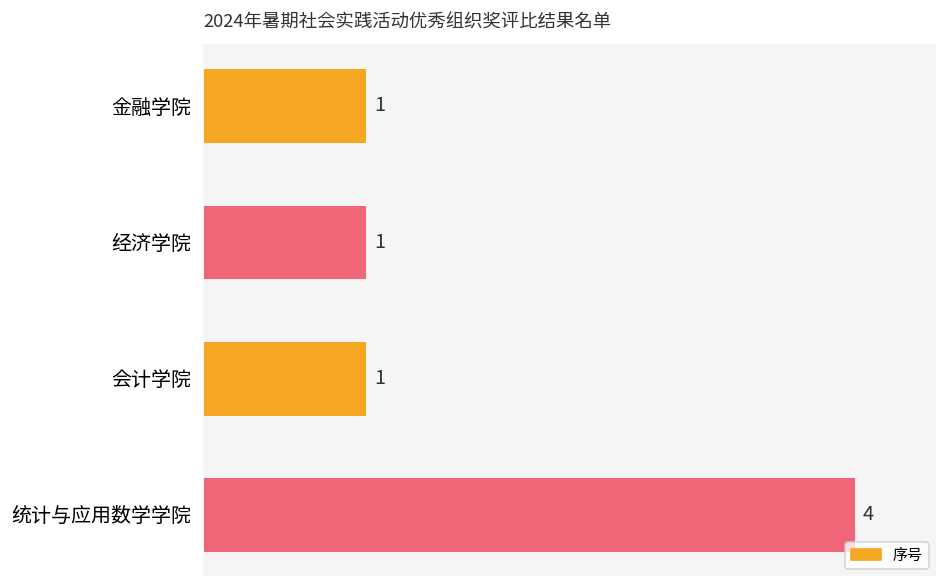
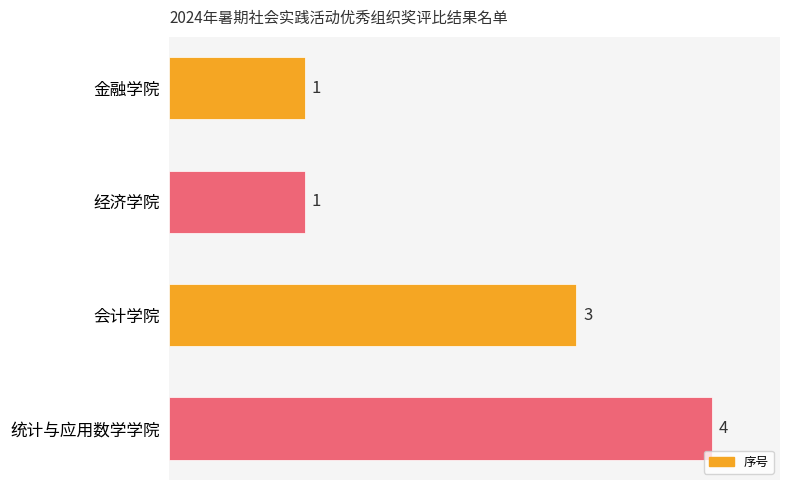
会计学院: 1 -> 3
